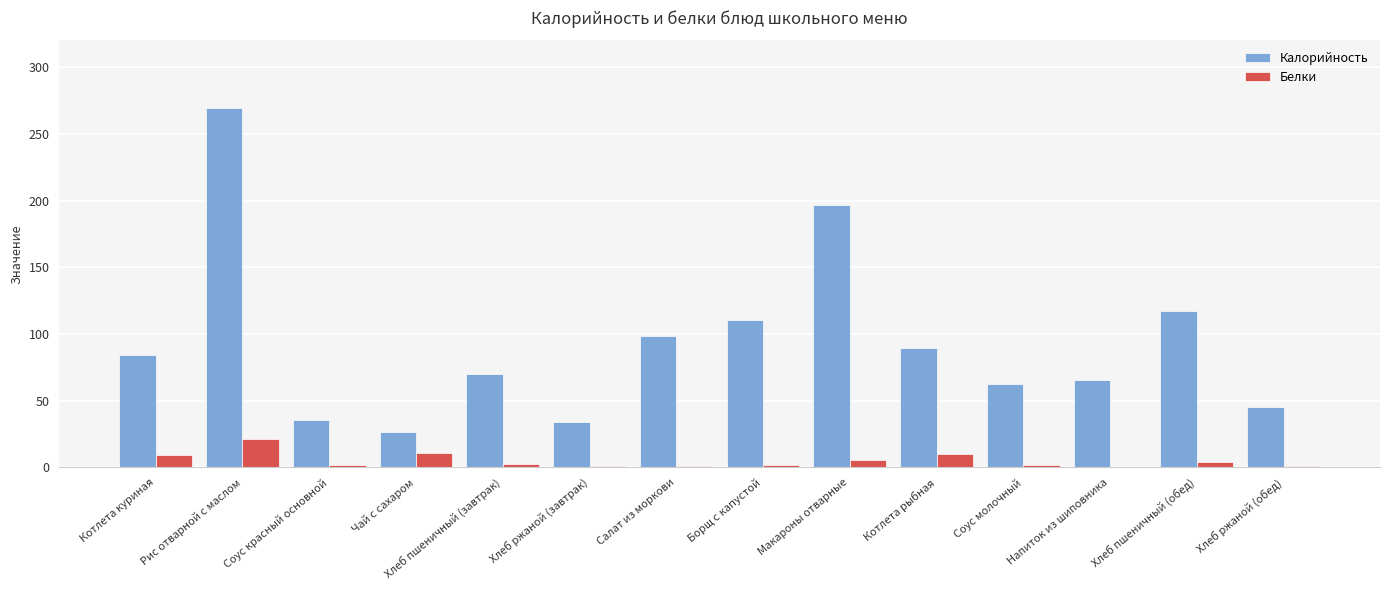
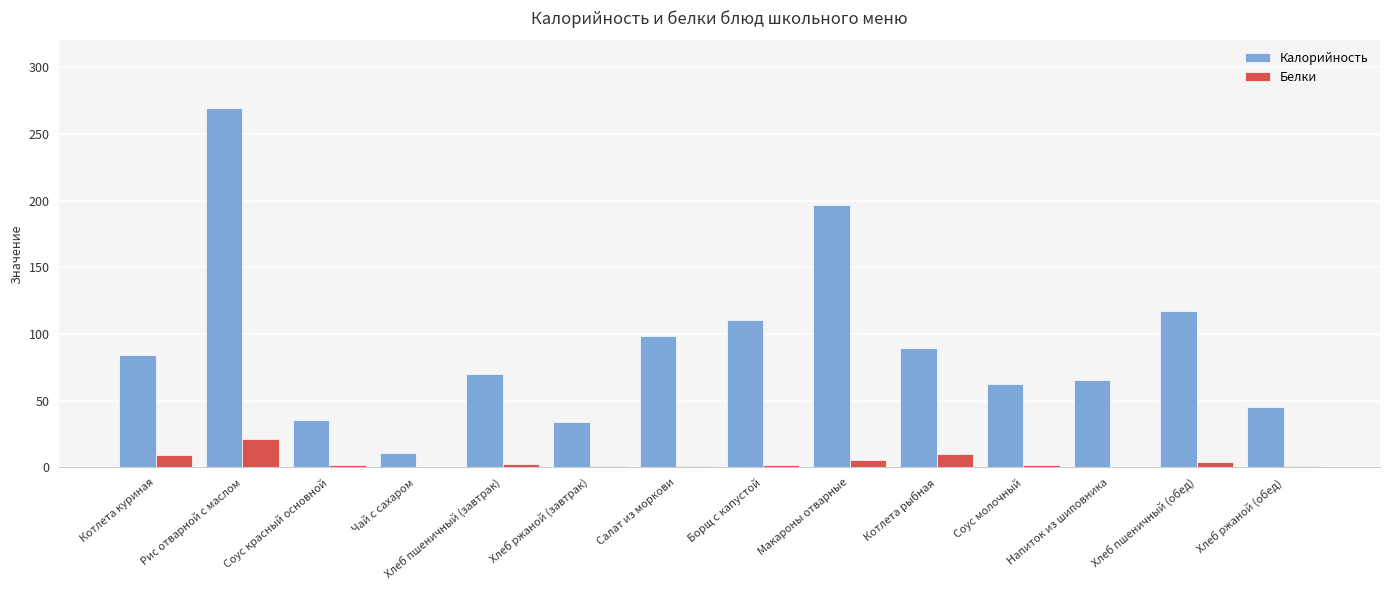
Калорийность, Чай с сахаром: 27 -> 11
Белки, Чай с сахаром: 11 -> 0
